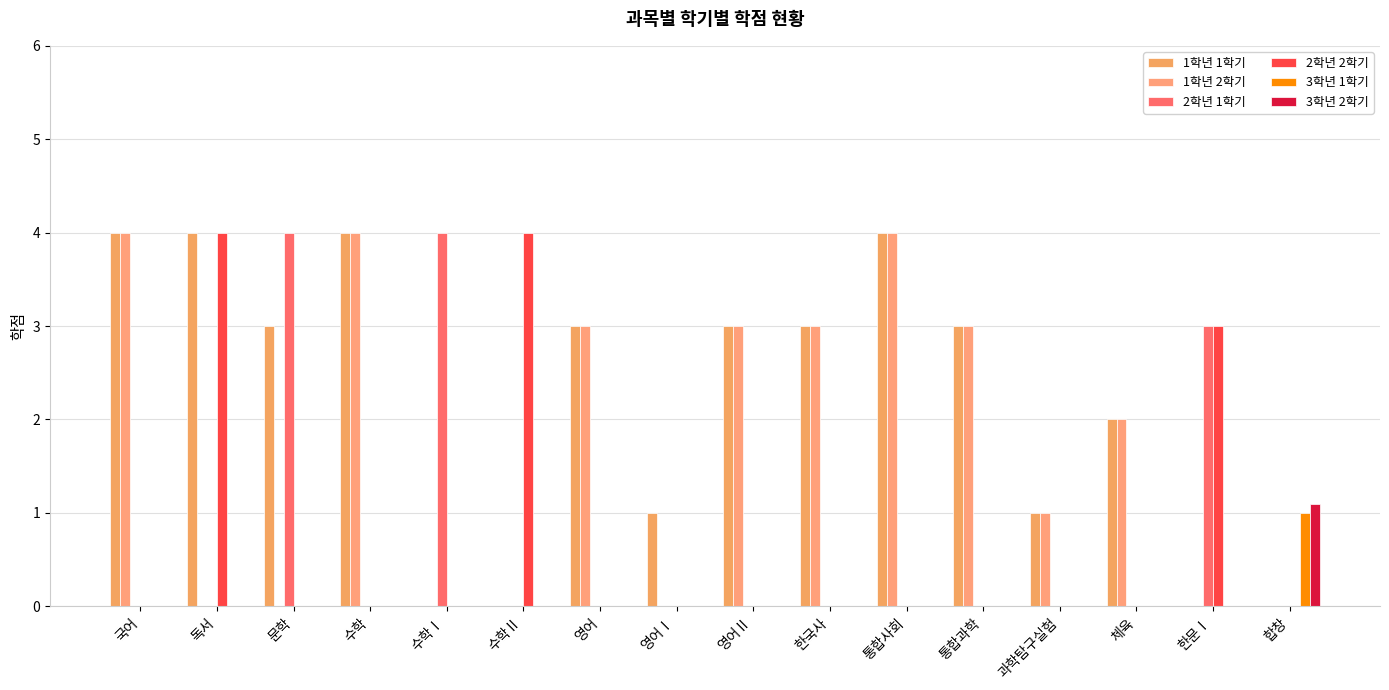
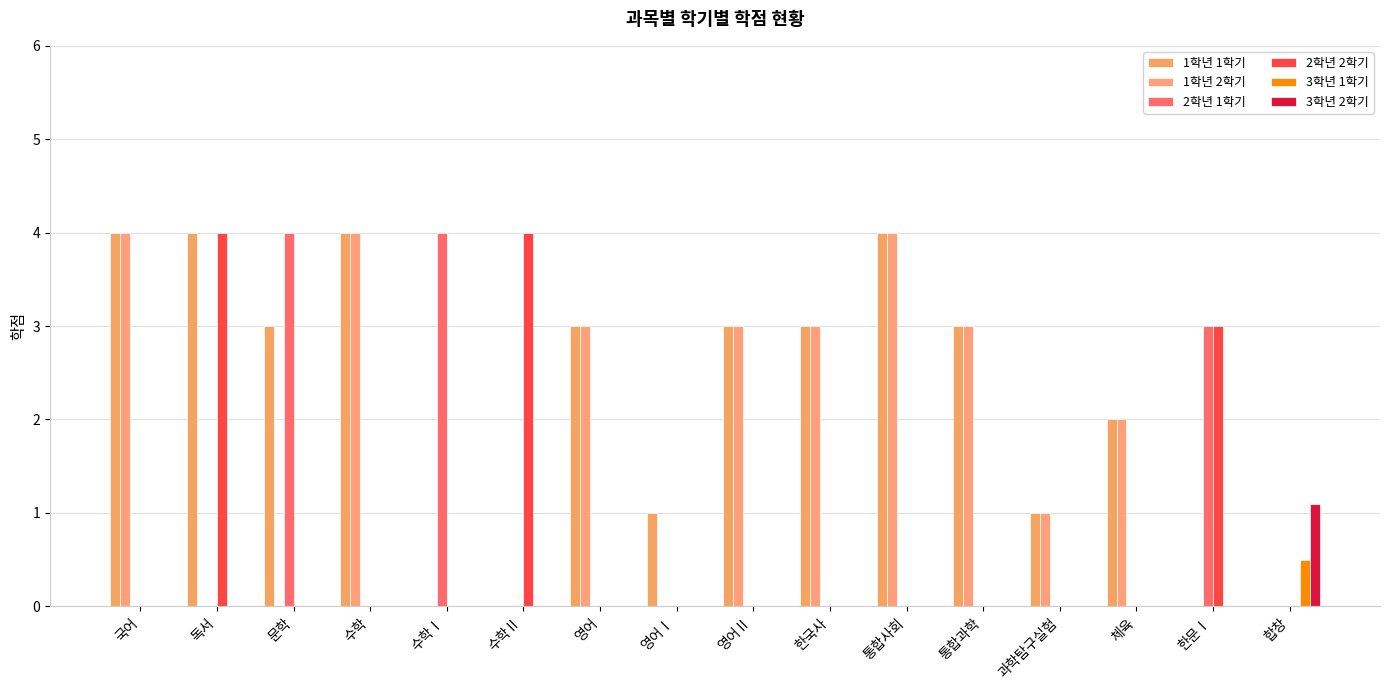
3학년 1학기, 합창: 1.0 -> 0.5
